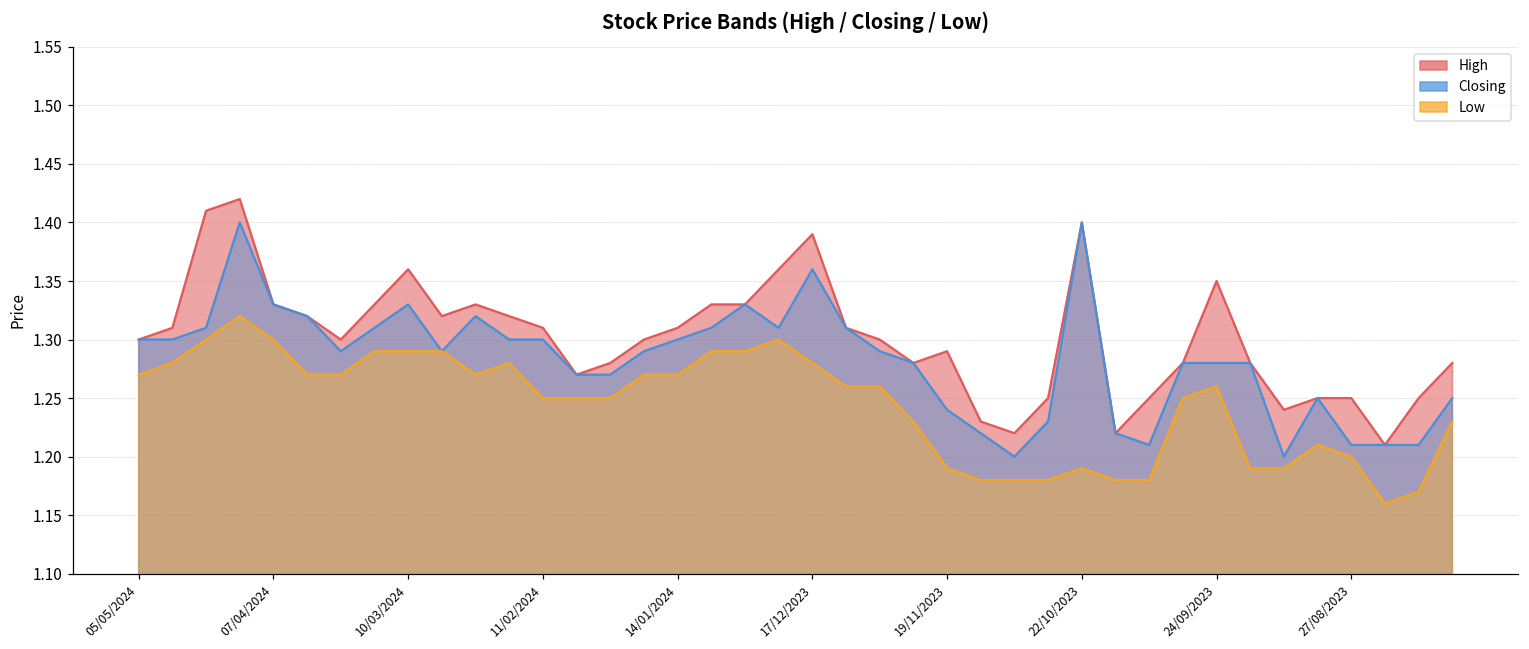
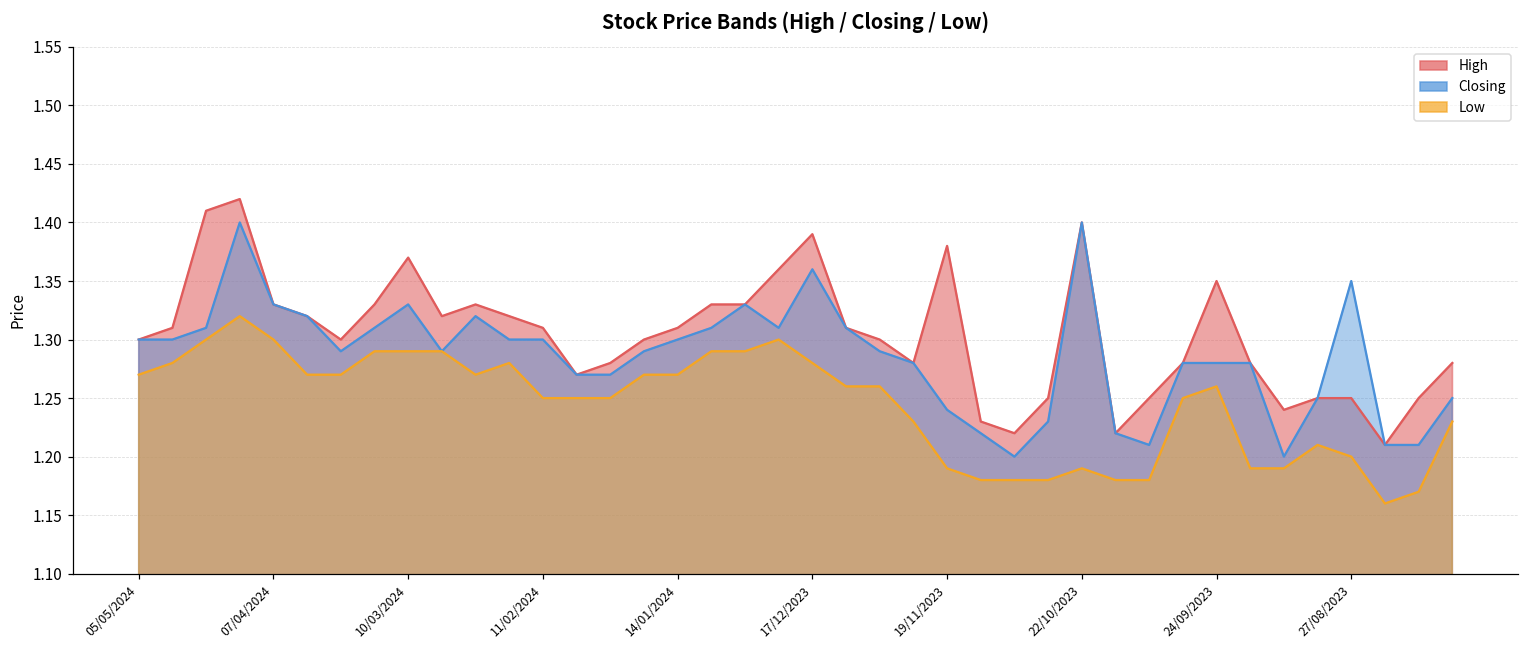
High, 10/03/2024: 1.36 -> 1.37
High, 19/11/2023: 1.29 -> 1.38
Closing, 27/08/2023: 1.21 -> 1.35
